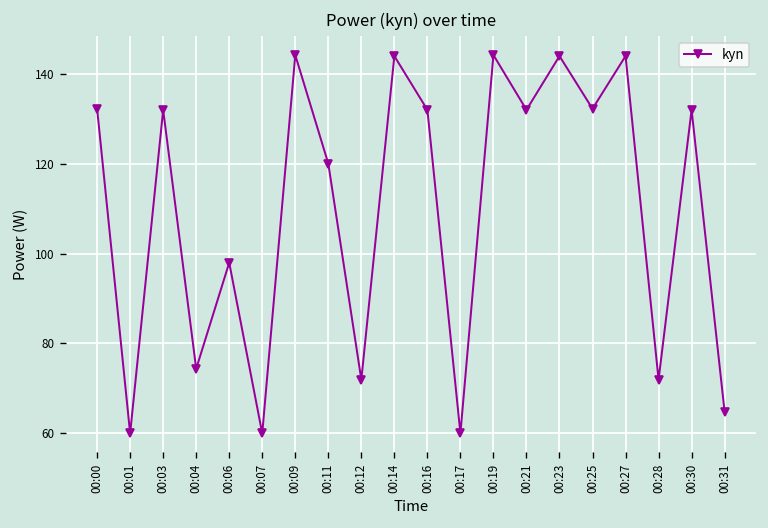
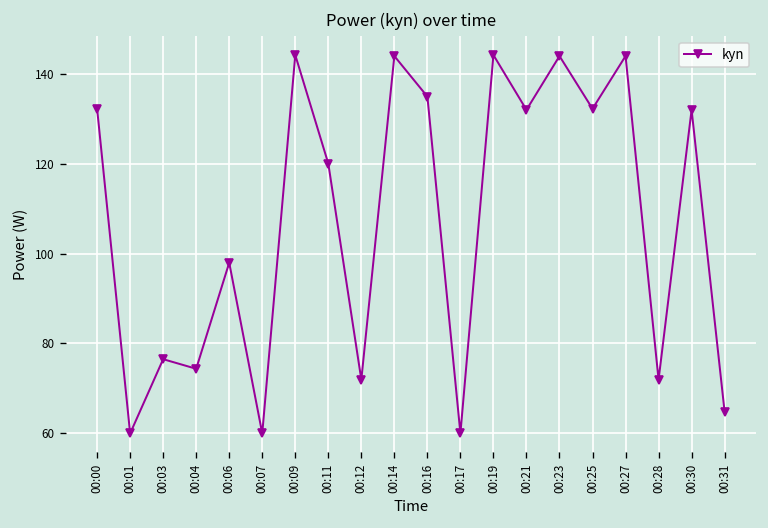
00:03: 132 -> 77
00:16: 132 -> 135
